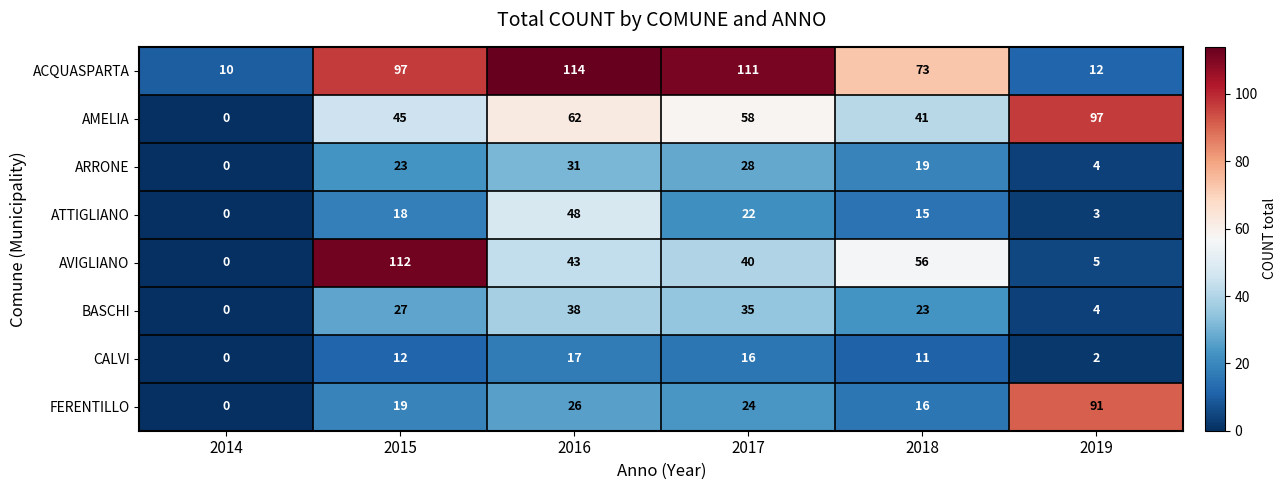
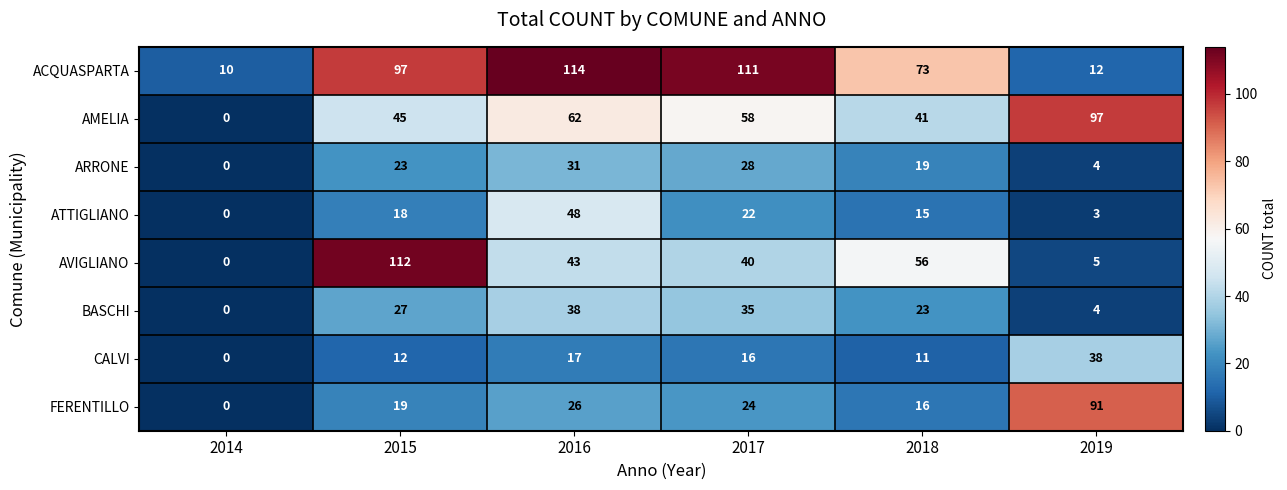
CALVI, 2019: 2 -> 38
